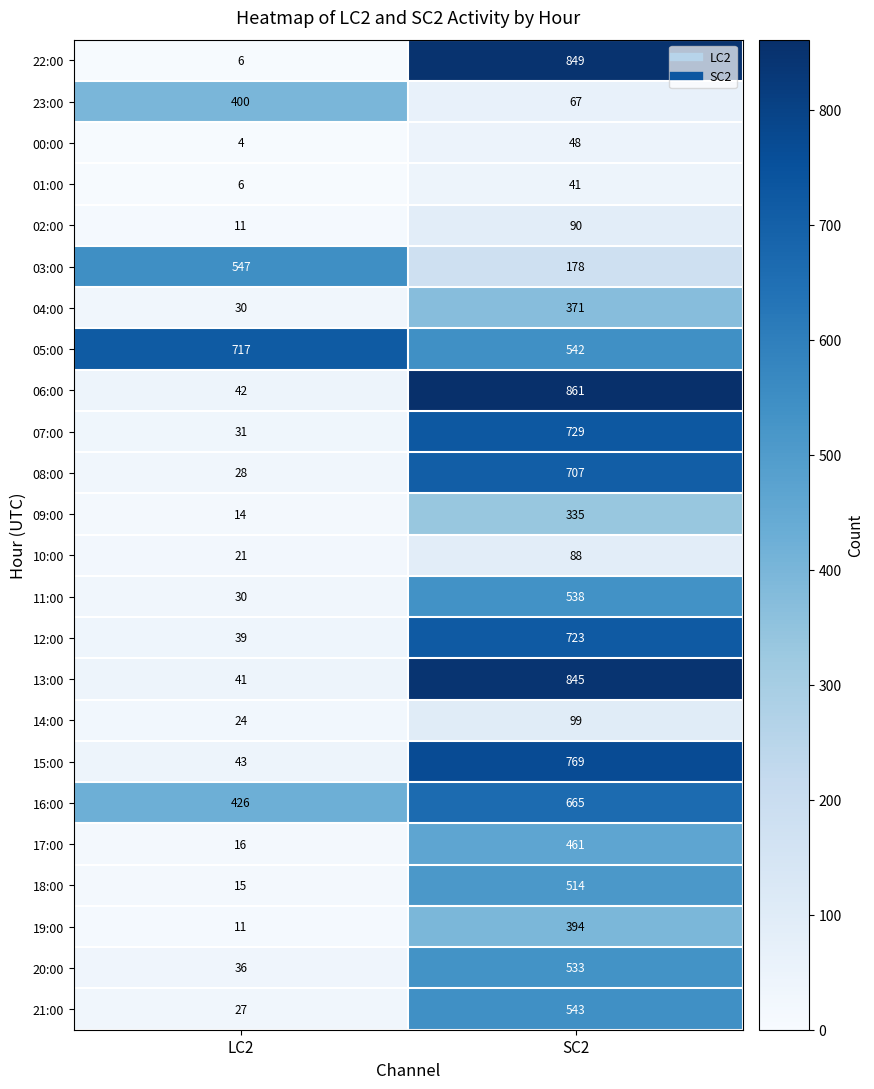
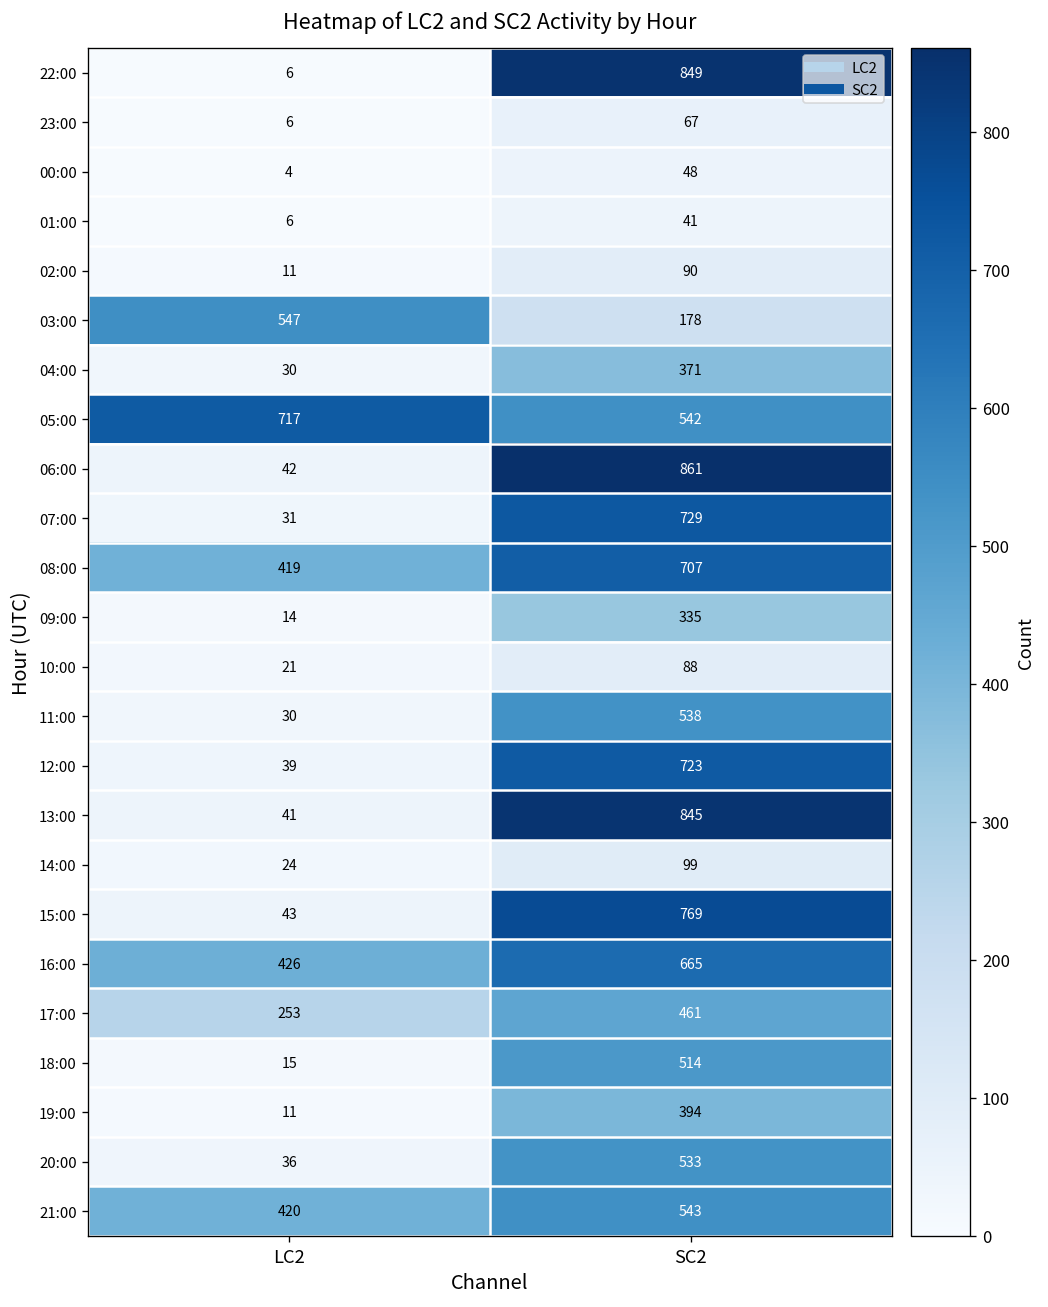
23:00, LC2: 400 -> 6
08:00, LC2: 28 -> 419
17:00, LC2: 16 -> 253
21:00, LC2: 27 -> 420
